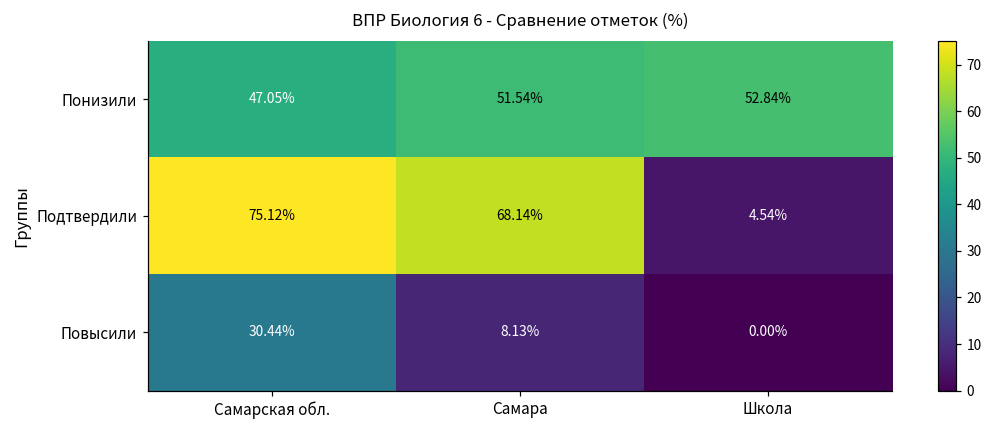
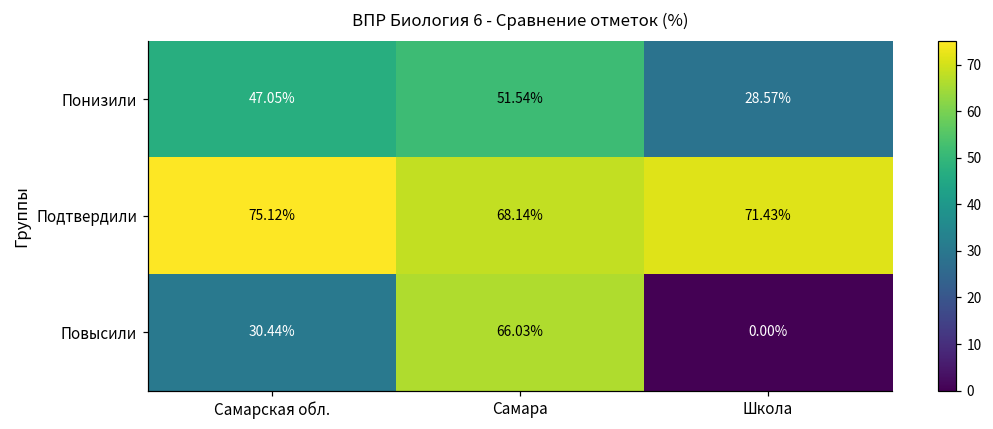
Понизили, Школа: 52.84% -> 28.57%
Подтвердили, Школа: 4.54% -> 71.43%
Повысили, Самара: 8.13% -> 66.03%
